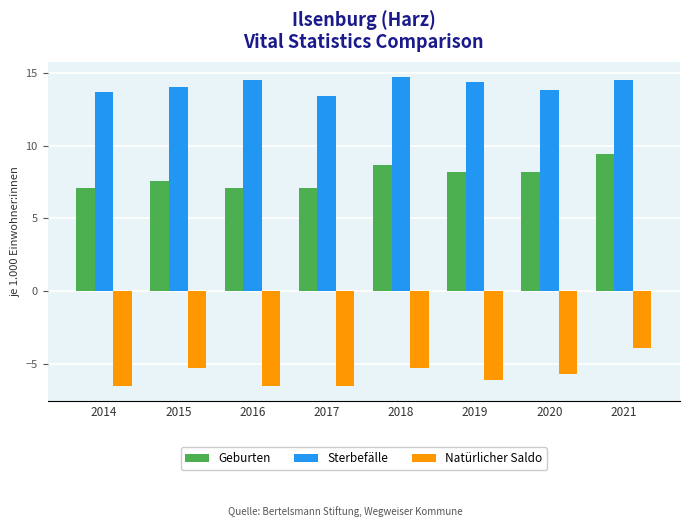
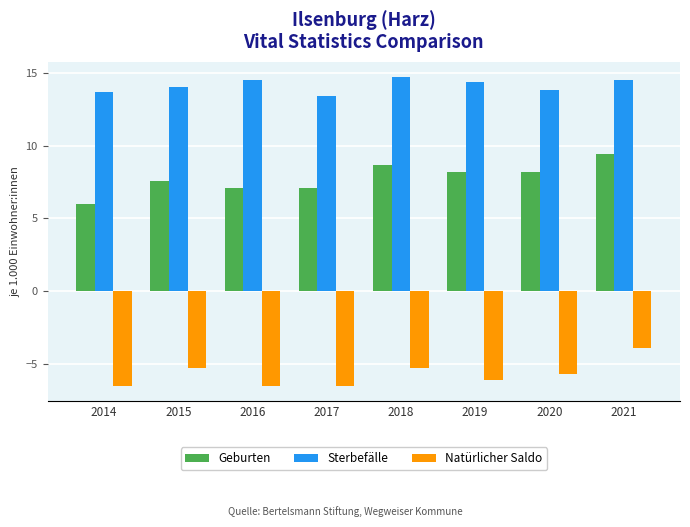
Geburten, 2014: 7.1 -> 6.0
